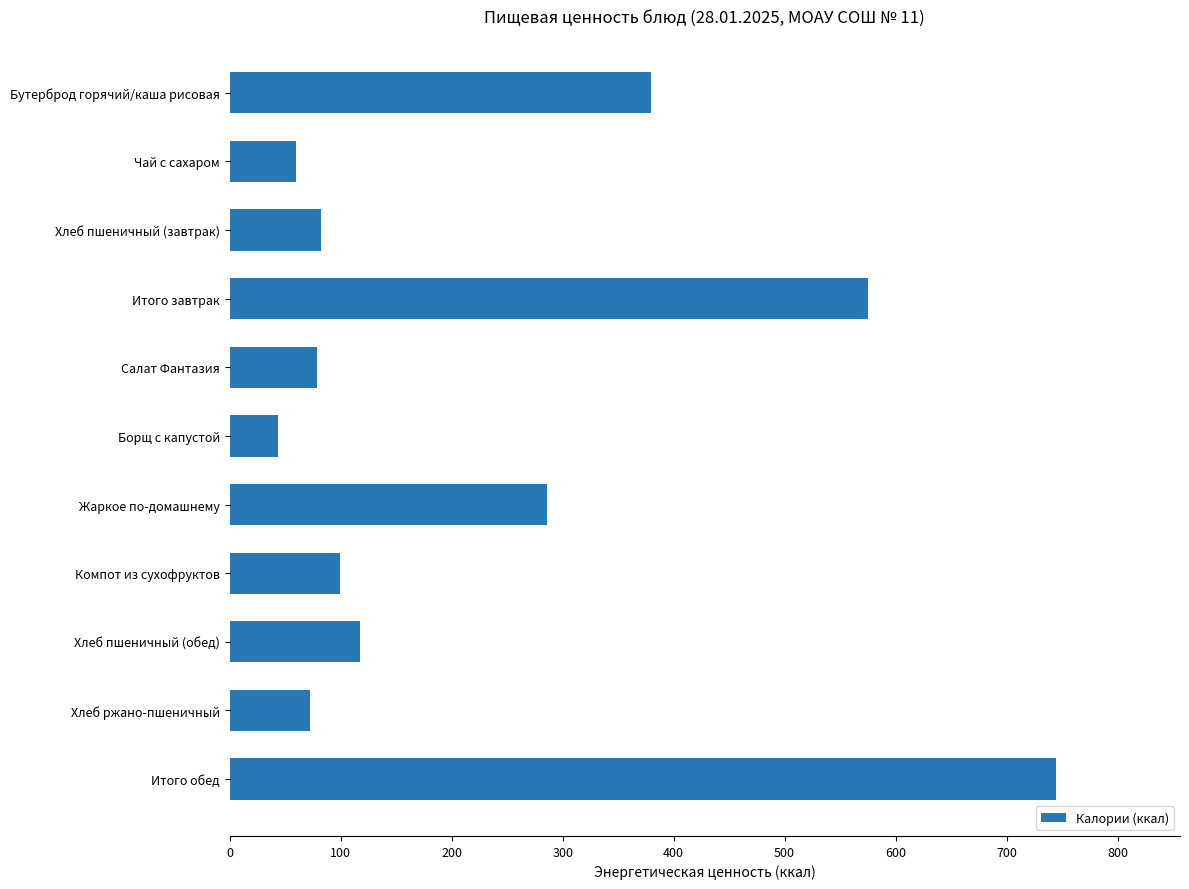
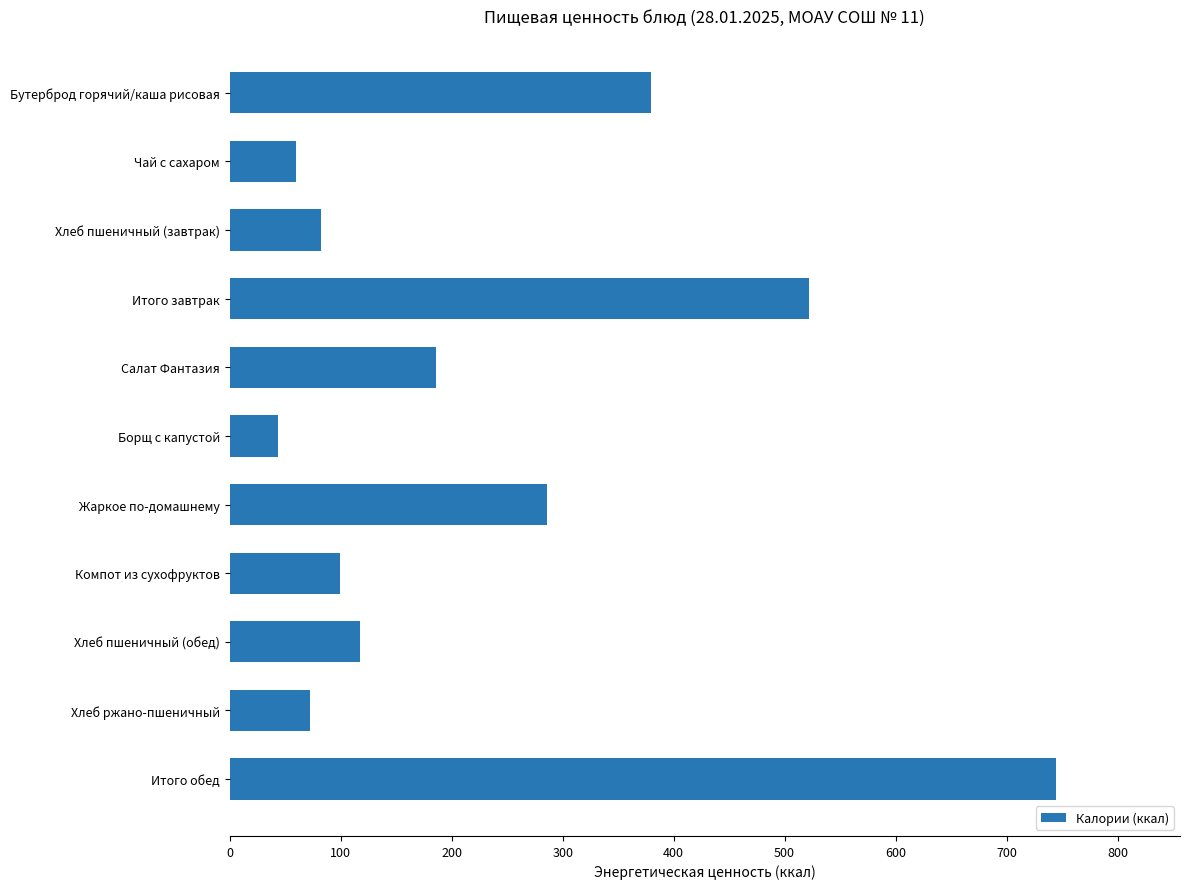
Итого завтрак: 575 -> 522
Салат Фантазия: 79 -> 186
